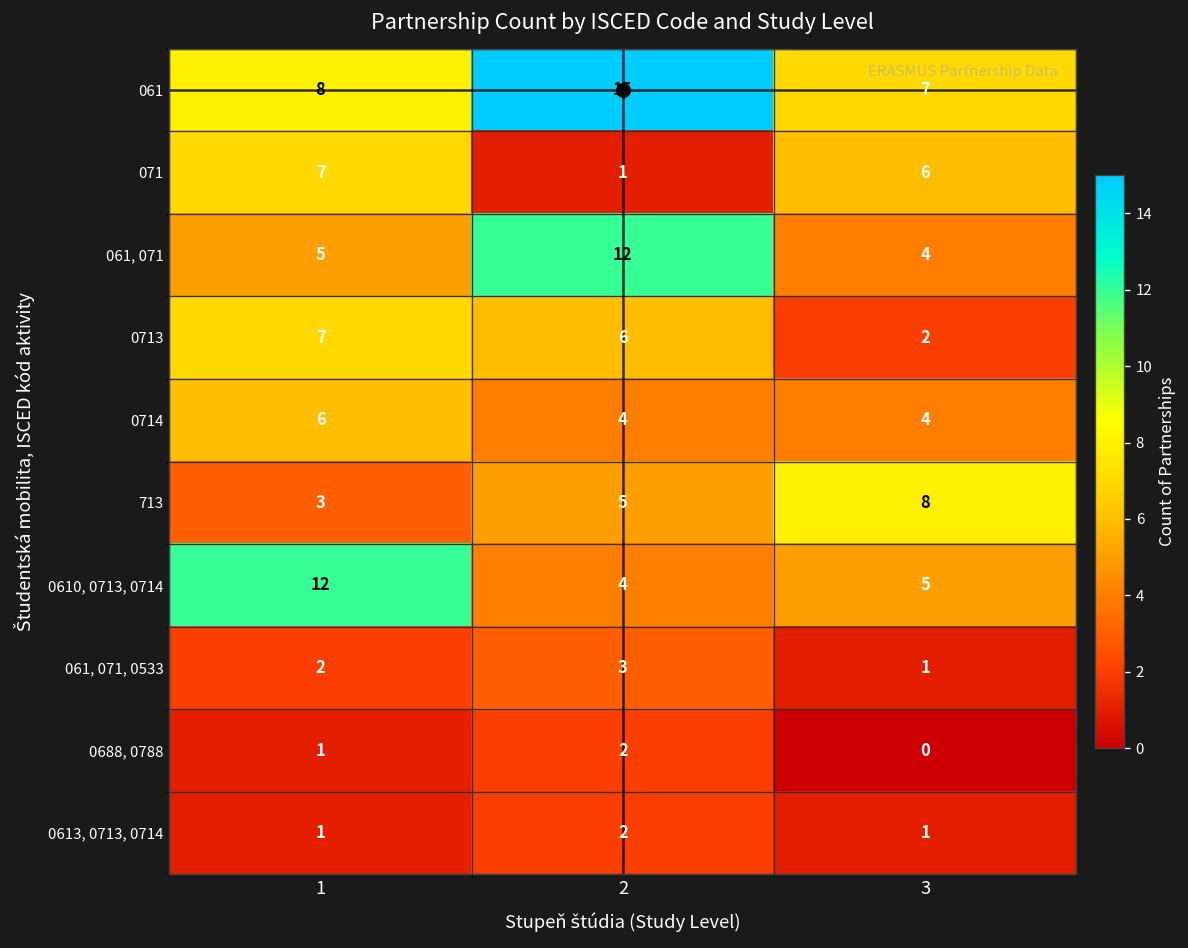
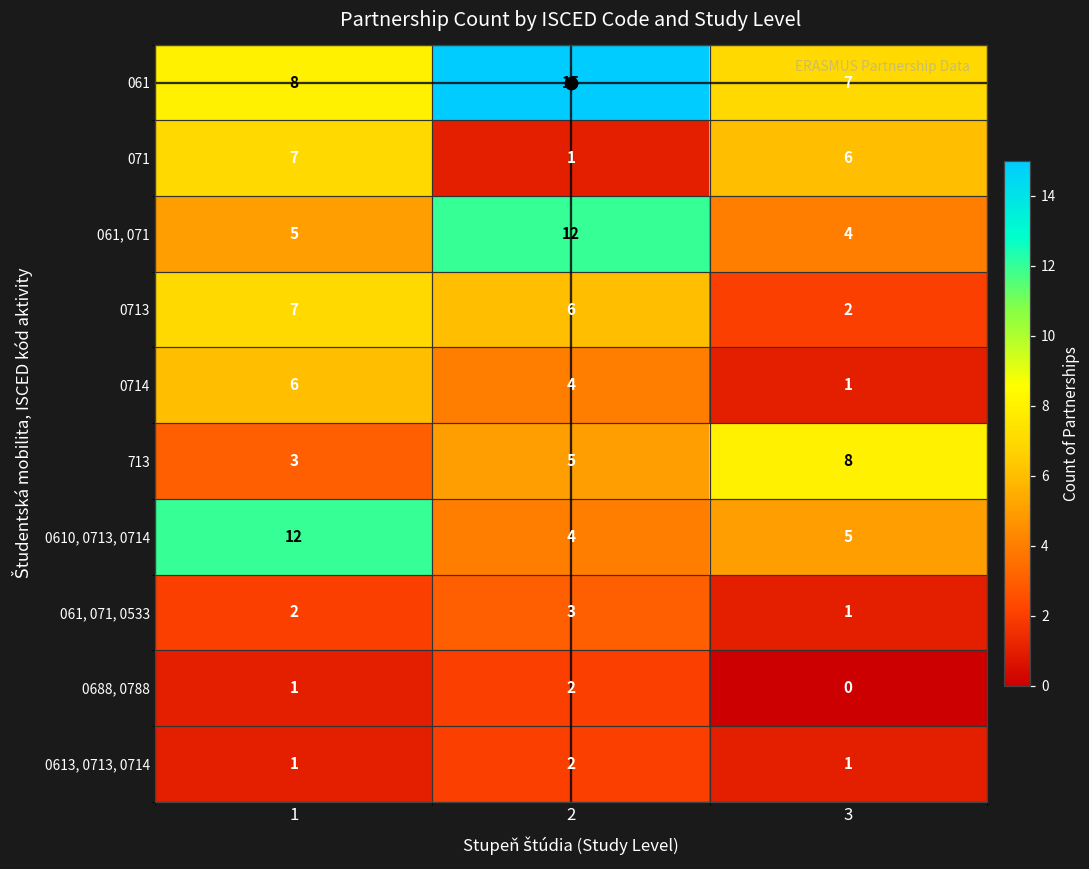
0714, 3: 4 -> 1
